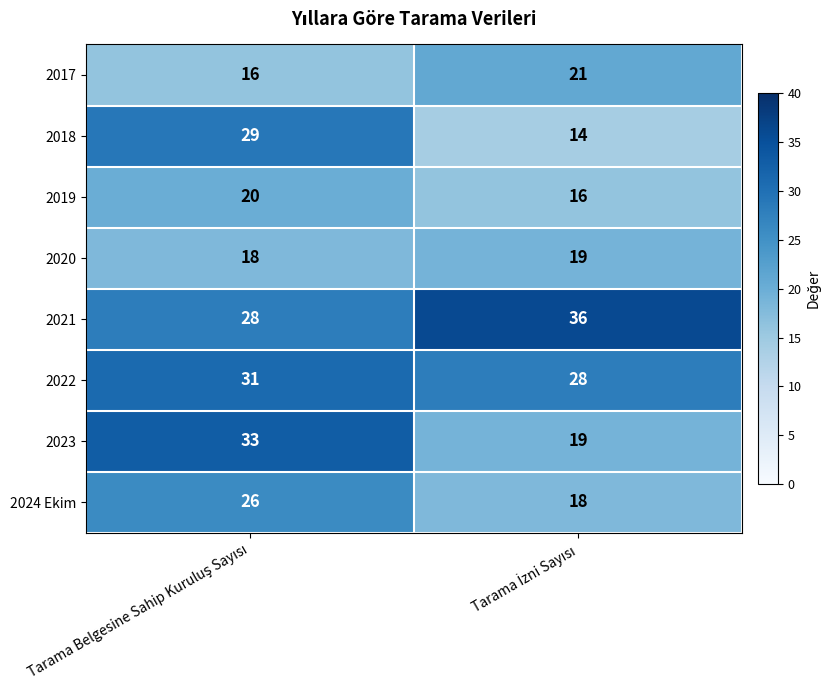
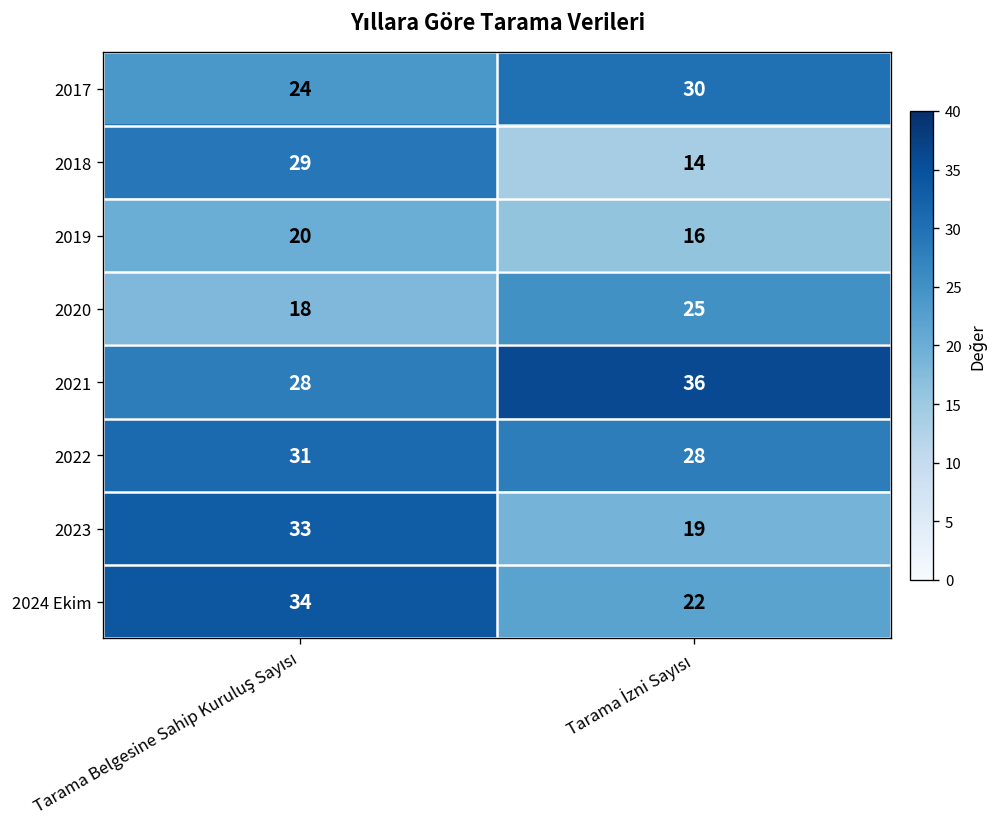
2017, Tarama Belgesine Sahip Kuruluş Sayısı: 16 -> 24
2017, Tarama İzni Sayısı: 21 -> 30
2020, Tarama İzni Sayısı: 19 -> 25
2024 Ekim, Tarama Belgesine Sahip Kuruluş Sayısı: 26 -> 34
2024 Ekim, Tarama İzni Sayısı: 18 -> 22
